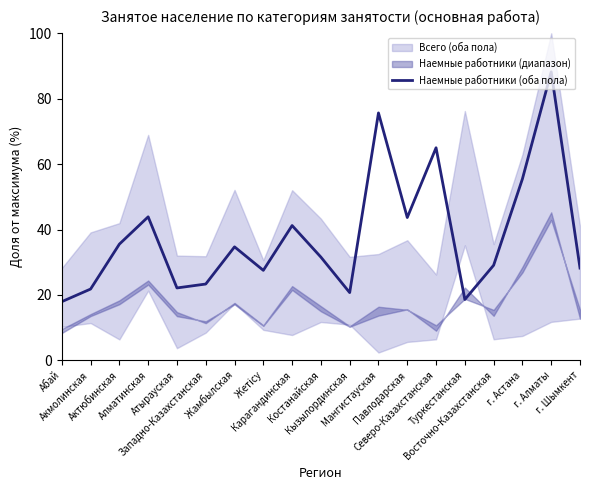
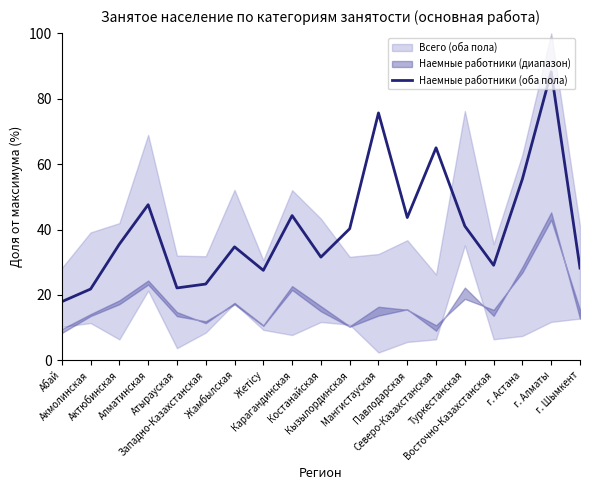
Наемные работники (оба пола), Алматинская: 44 -> 48
Наемные работники (оба пола), Карагандинская: 41 -> 44
Наемные работники (оба пола), Кызылординская: 21 -> 40
Наемные работники (оба пола), Туркестанская: 19 -> 41
